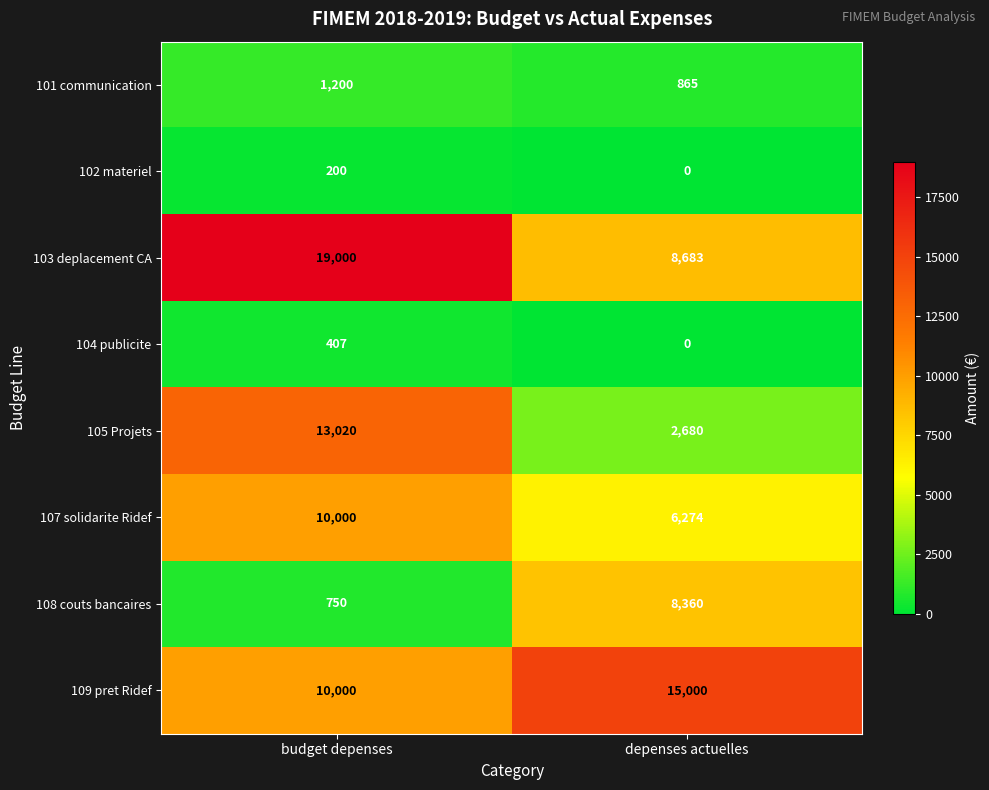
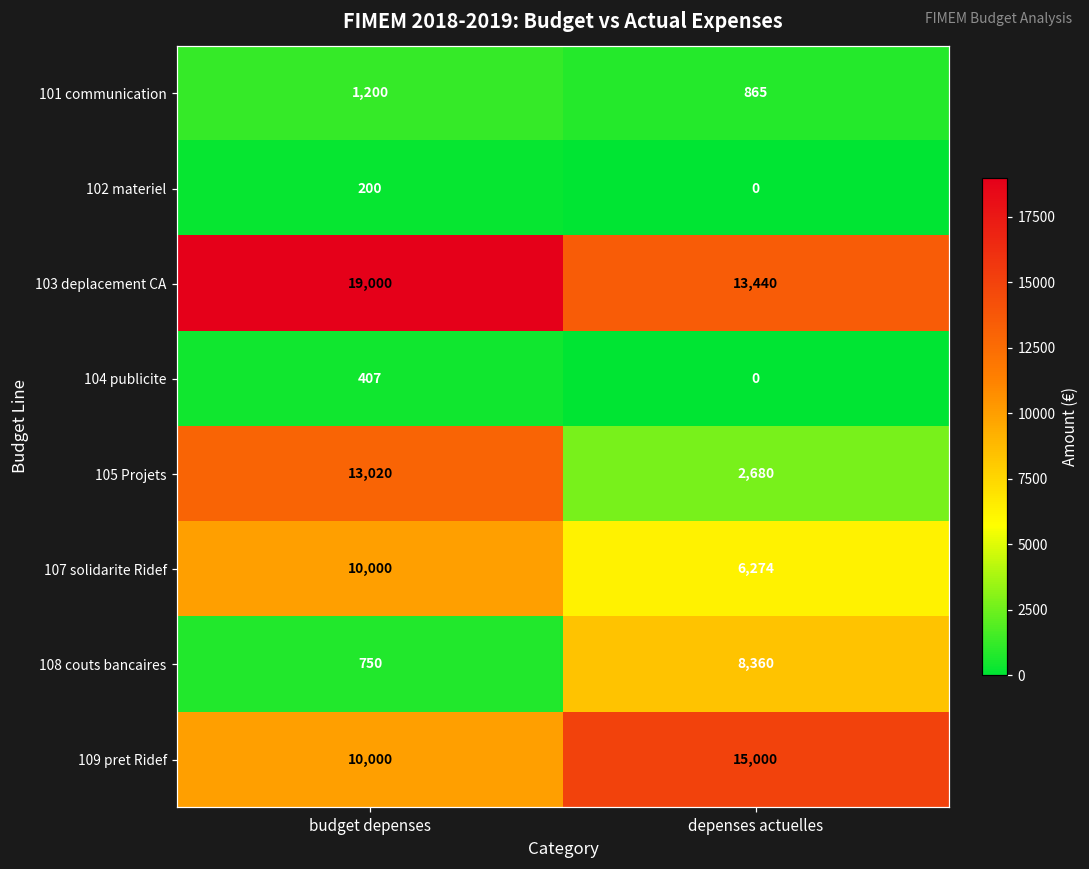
103 deplacement CA, depenses actuelles: 8,683 -> 13,440
